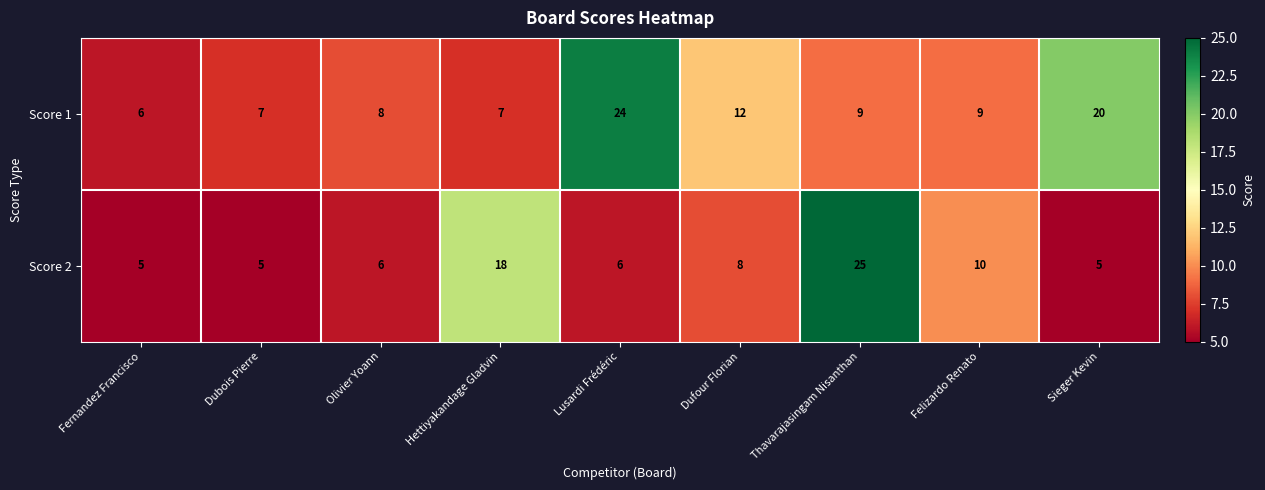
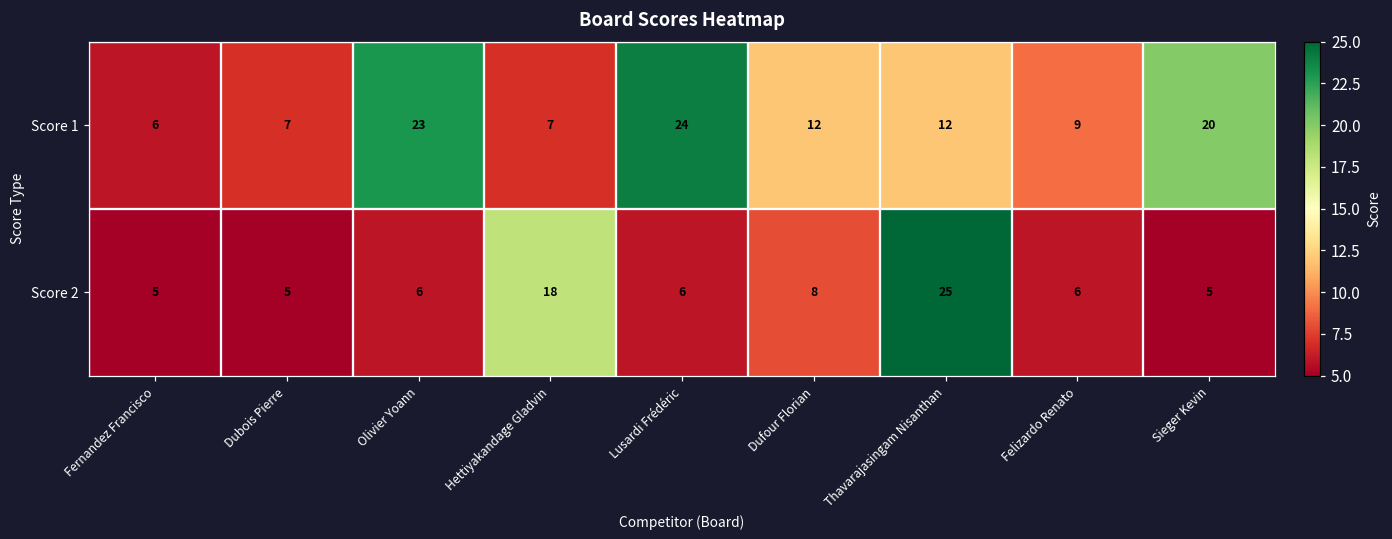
Score 1, Olivier Yoann: 8 -> 23
Score 1, Thavarajasingam Nisanthan: 9 -> 12
Score 2, Felizardo Renato: 10 -> 6
